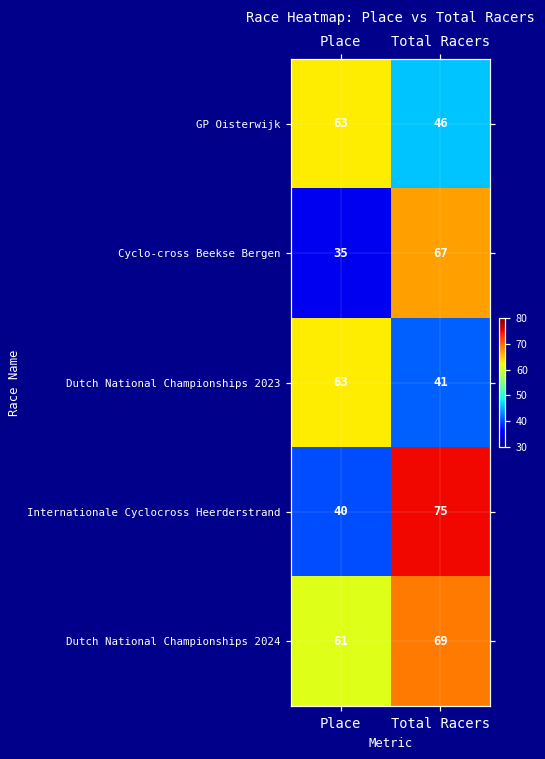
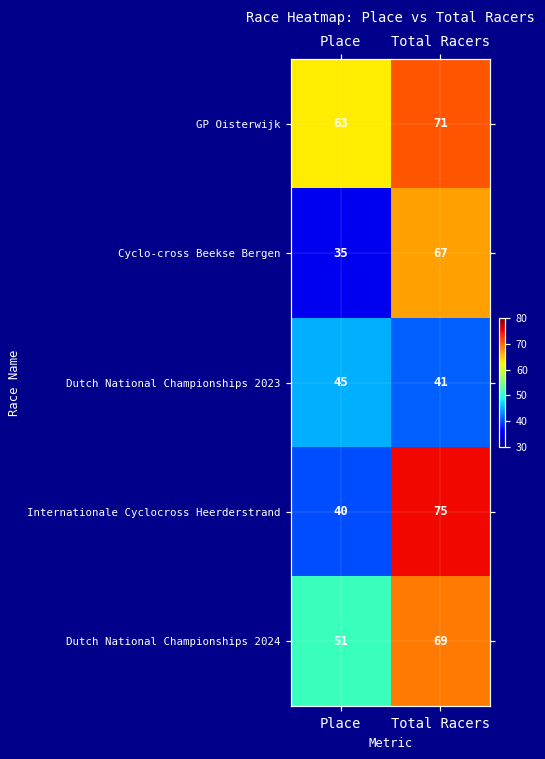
GP Oisterwijk, Total Racers: 46 -> 71
Dutch National Championships 2023, Place: 63 -> 45
Dutch National Championships 2024, Place: 61 -> 51
